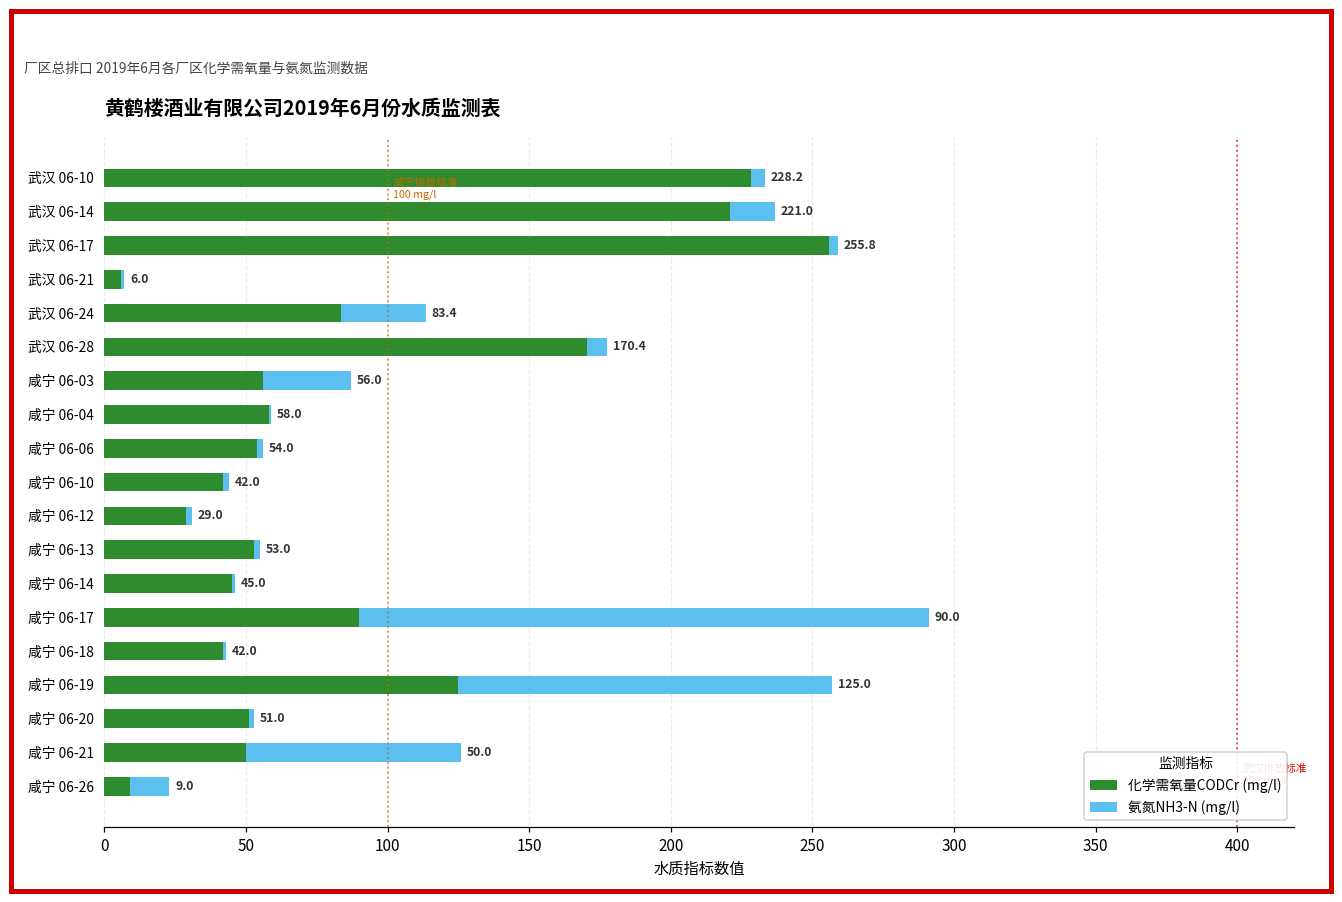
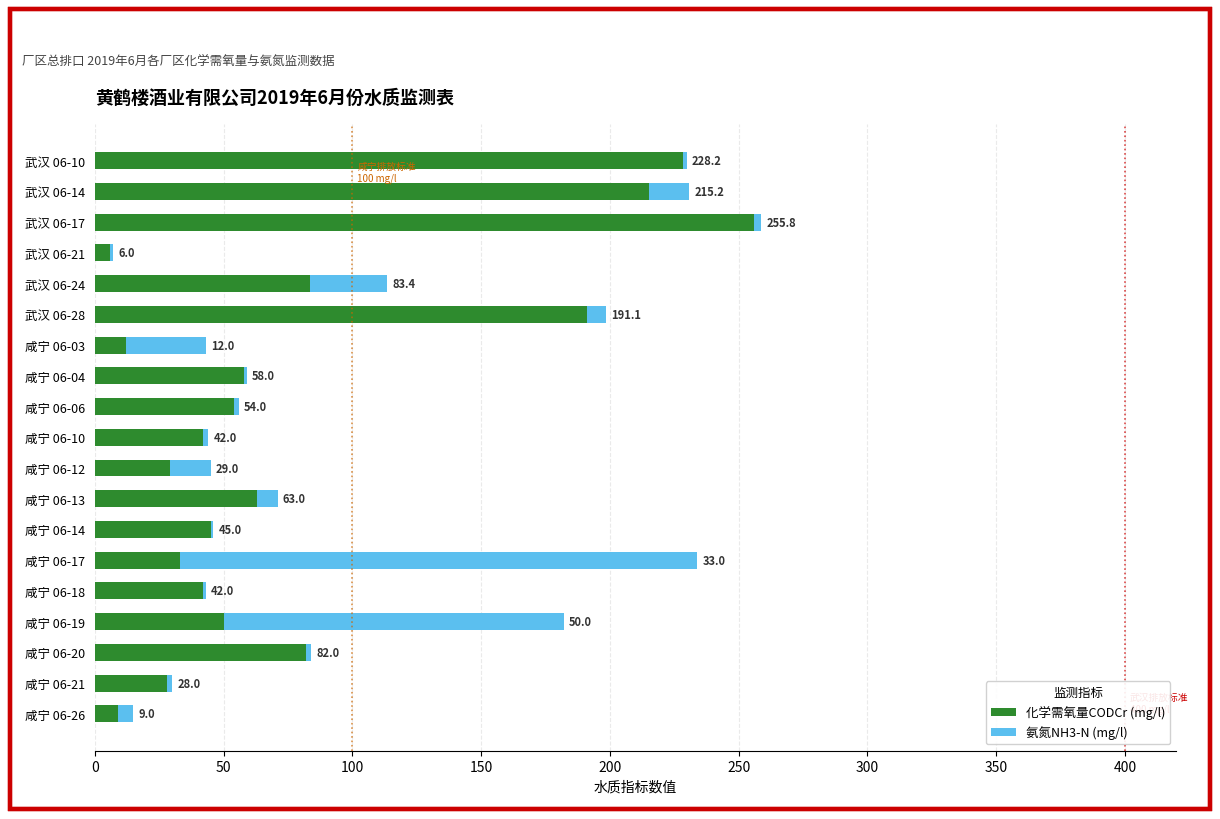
氨氮NH3-N (mg/l), 武汉 06-10: 5 -> 2
化学需氧量CODCr (mg/l), 武汉 06-14: 221.0 -> 215.2
化学需氧量CODCr (mg/l), 武汉 06-28: 170.4 -> 191.1
化学需氧量CODCr (mg/l), 咸宁 06-03: 56.0 -> 12.0
氨氮NH3-N (mg/l), 咸宁 06-12: 2 -> 16
化学需氧量CODCr (mg/l), 咸宁 06-13: 53.0 -> 63.0
氨氮NH3-N (mg/l), 咸宁 06-13: 2 -> 8
化学需氧量CODCr (mg/l), 咸宁 06-17: 90.0 -> 33.0
化学需氧量CODCr (mg/l), 咸宁 06-19: 125.0 -> 50.0
化学需氧量CODCr (mg/l), 咸宁 06-20: 51.0 -> 82.0
化学需氧量CODCr (mg/l), 咸宁 06-21: 50.0 -> 28.0
氨氮NH3-N (mg/l), 咸宁 06-21: 76 -> 2
氨氮NH3-N (mg/l), 咸宁 06-26: 14 -> 6
